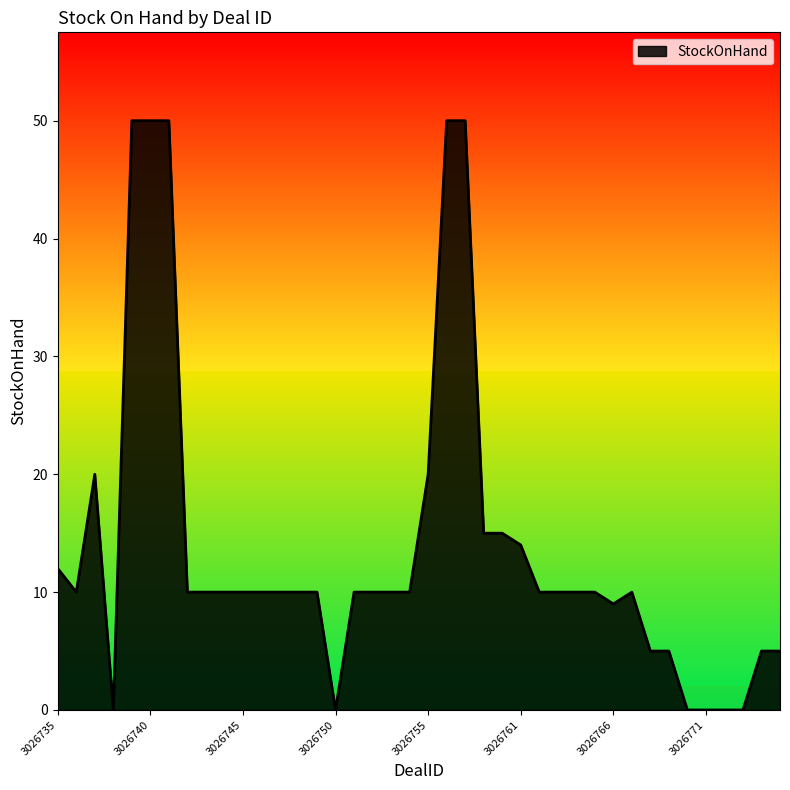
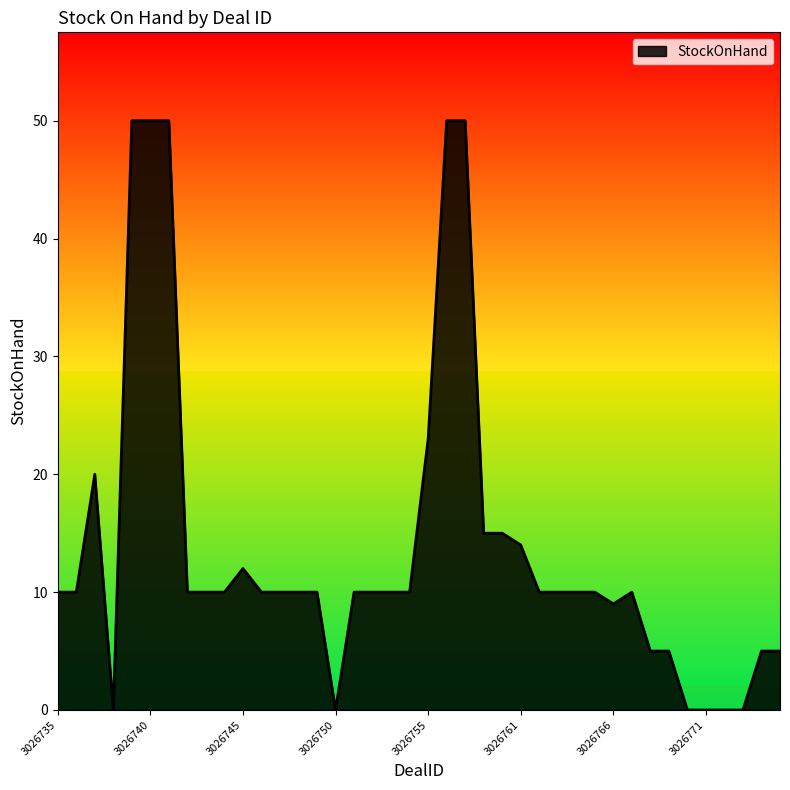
3026735: 12 -> 10
3026745: 10 -> 12
3026755: 20 -> 23
